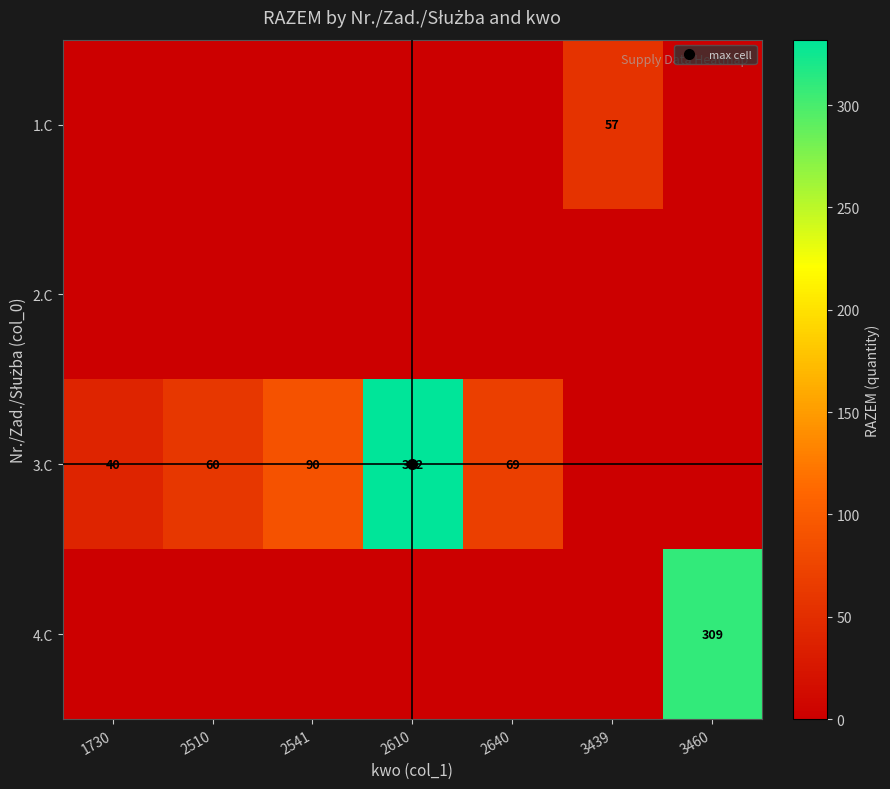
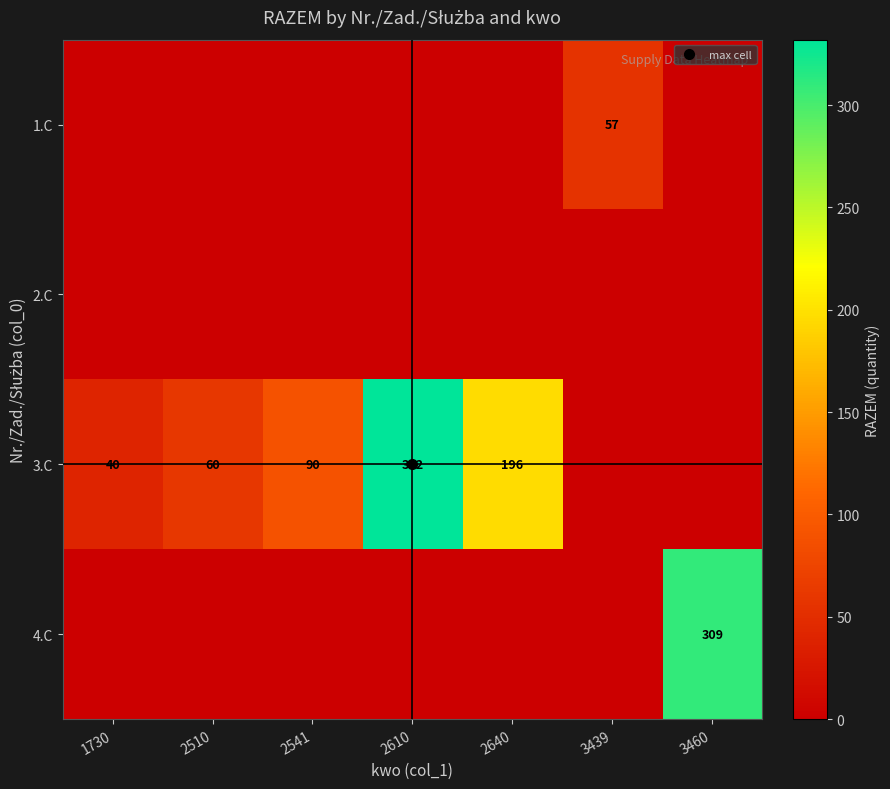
3.C, 2640: 69 -> 196
